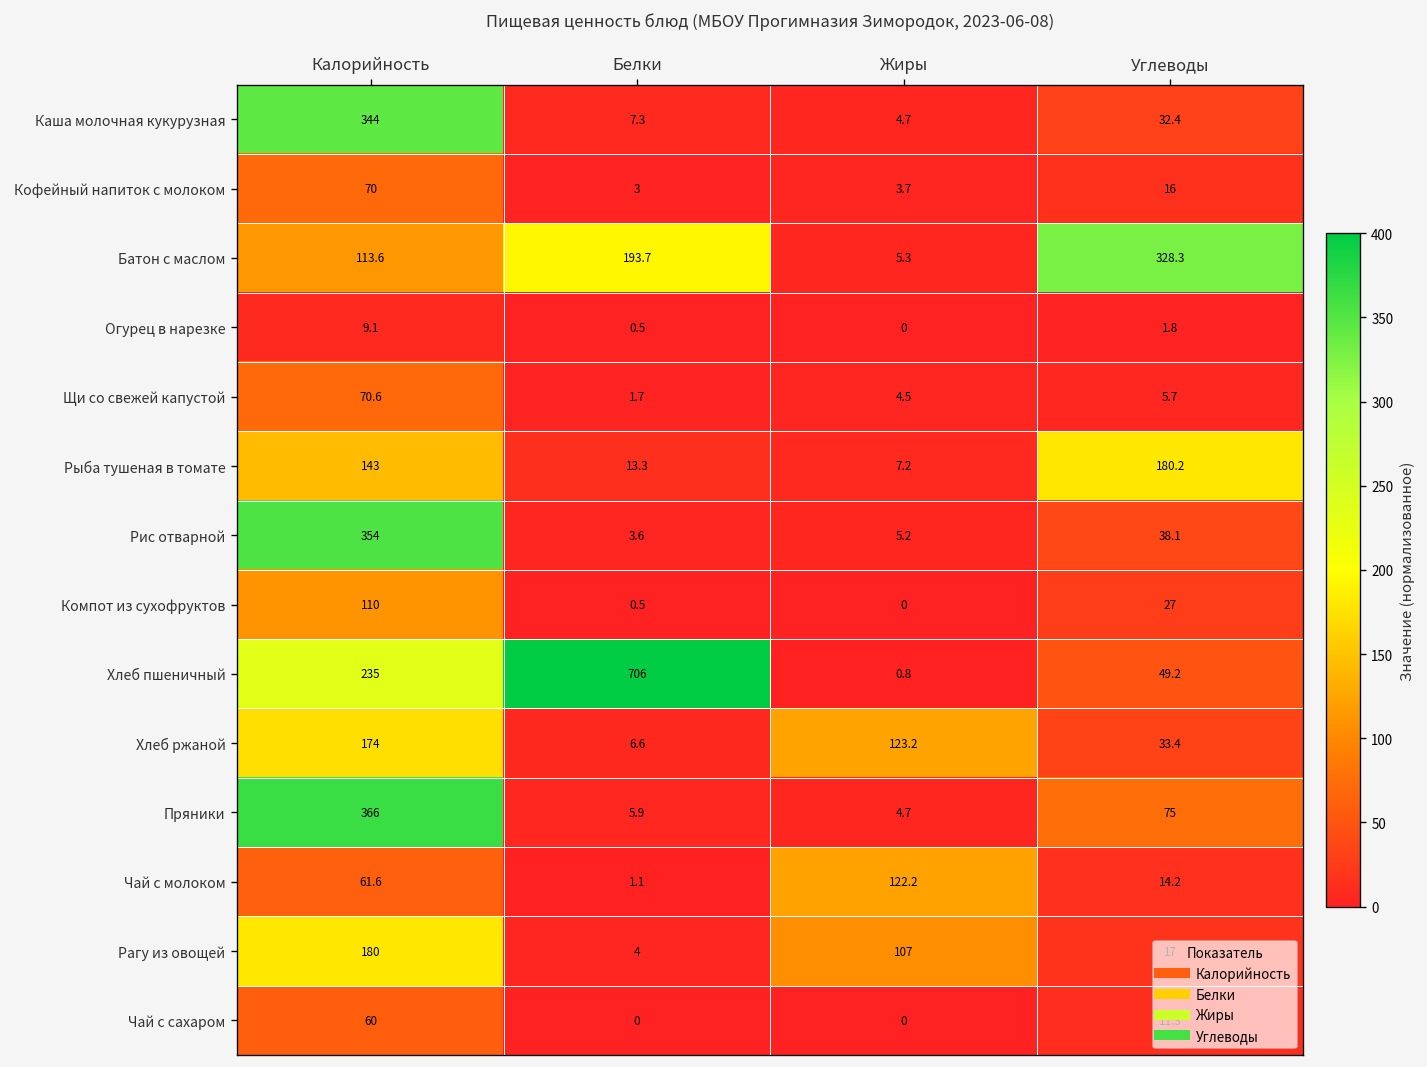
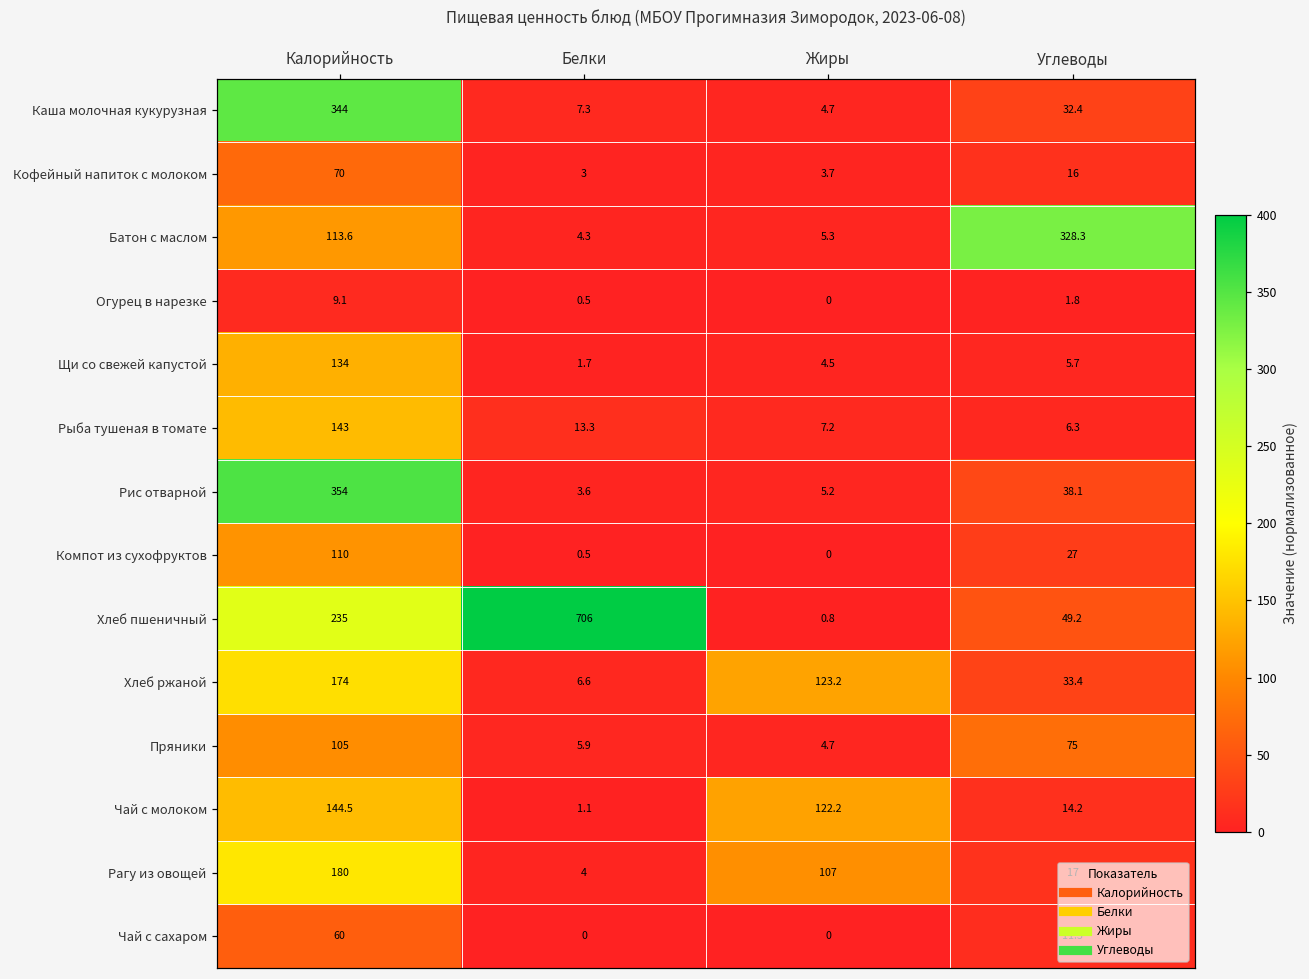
Батон с маслом, Белки: 193.7 -> 4.3
Щи со свежей капустой, Калорийность: 70.6 -> 134
Рыба тушеная в томате, Углеводы: 180.2 -> 6.3
Пряники, Калорийность: 366 -> 105
Чай с молоком, Калорийность: 61.6 -> 144.5
